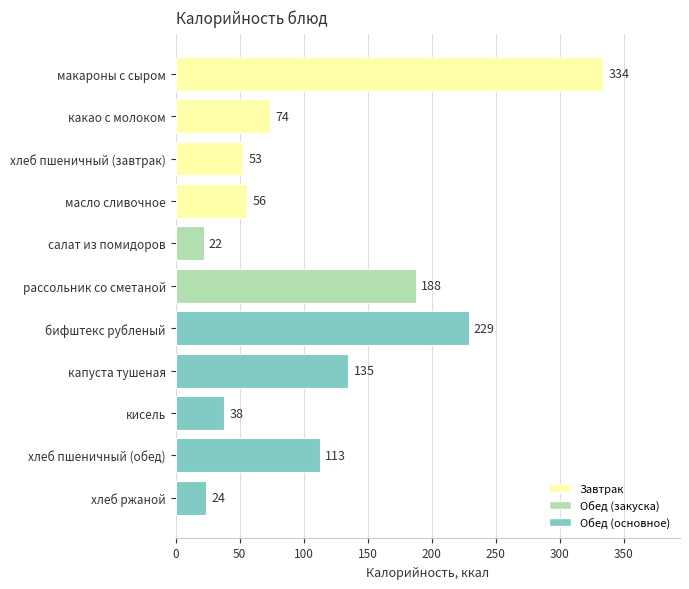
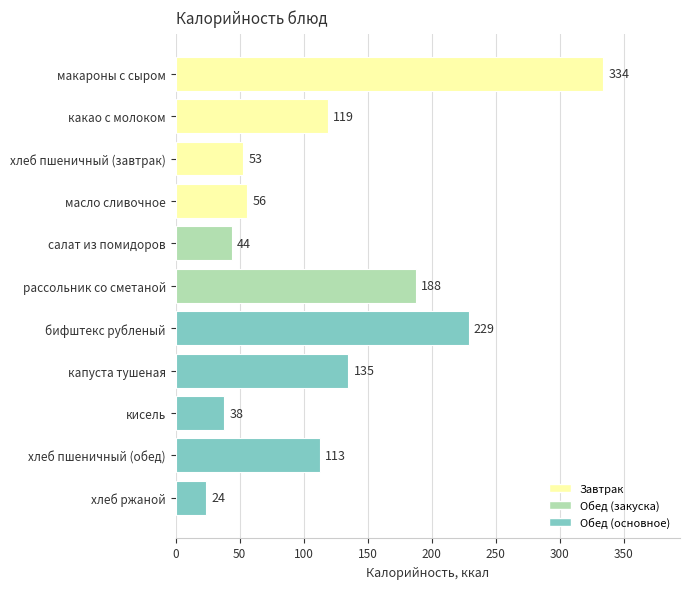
какао с молоком: 74 -> 119
салат из помидоров: 22 -> 44
